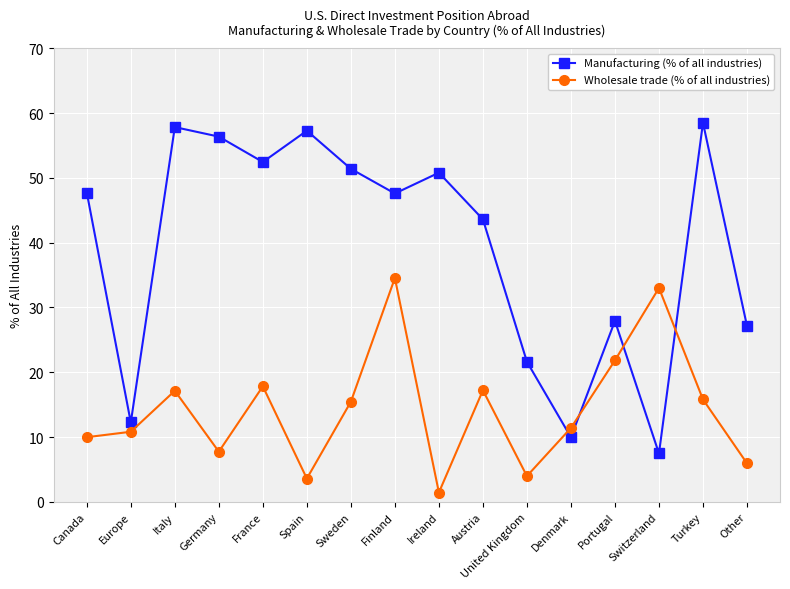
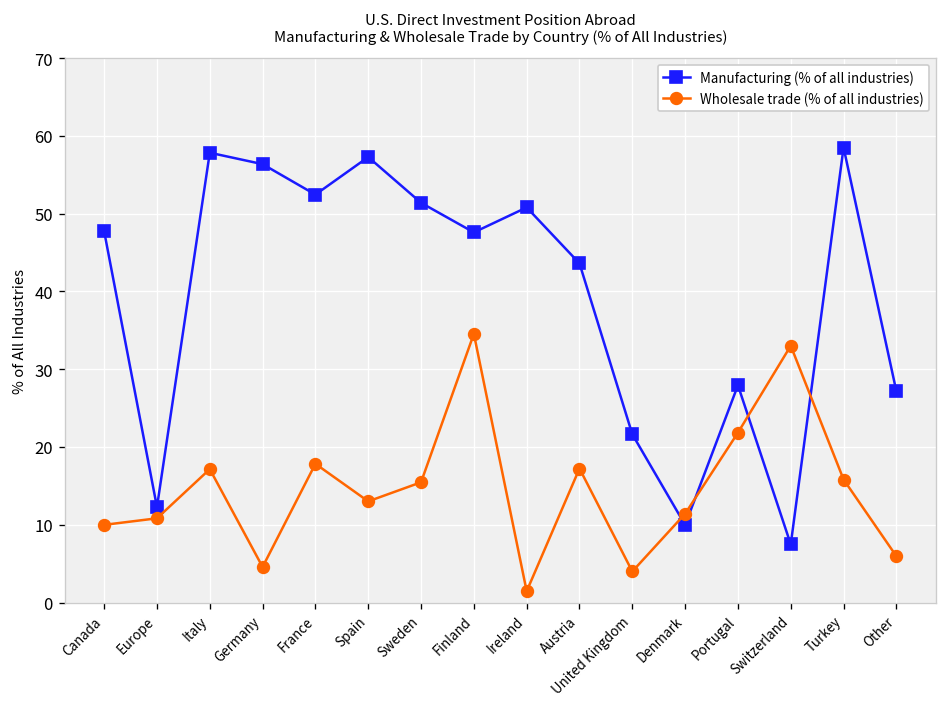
Wholesale trade (% of all industries), Germany: 8 -> 5
Wholesale trade (% of all industries), Spain: 4 -> 13
